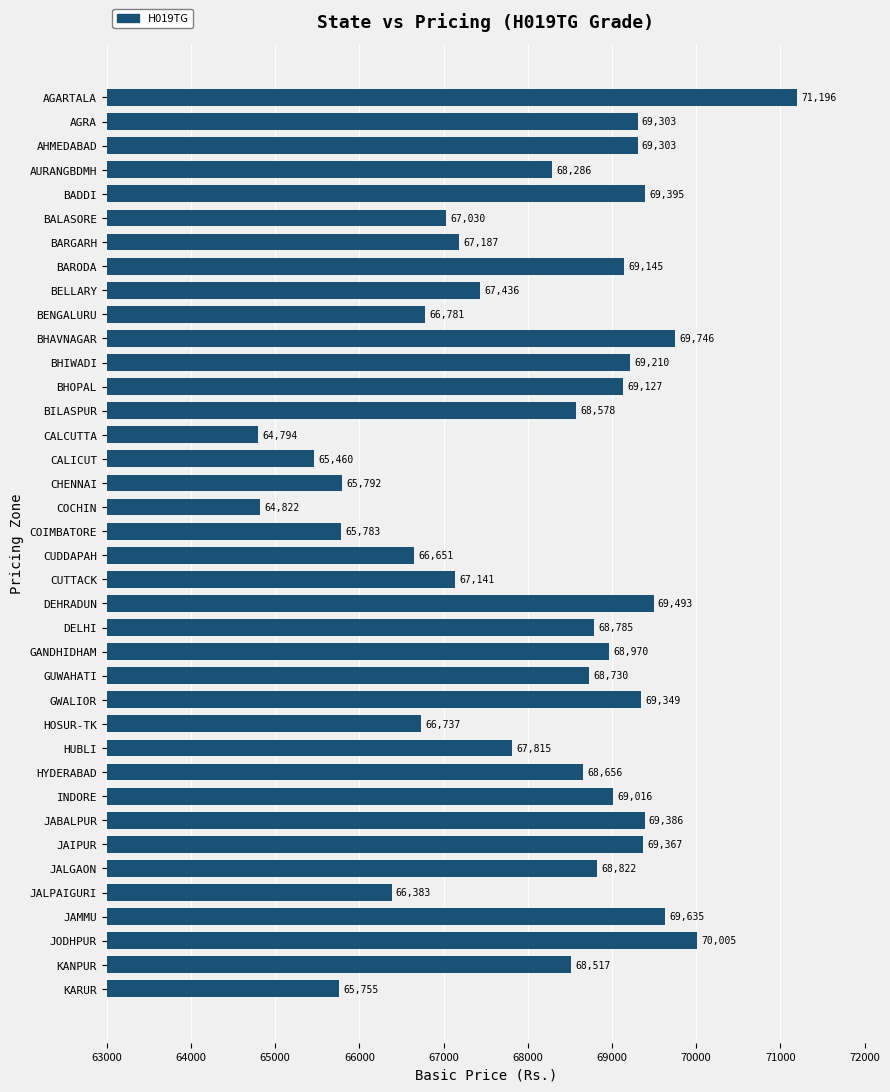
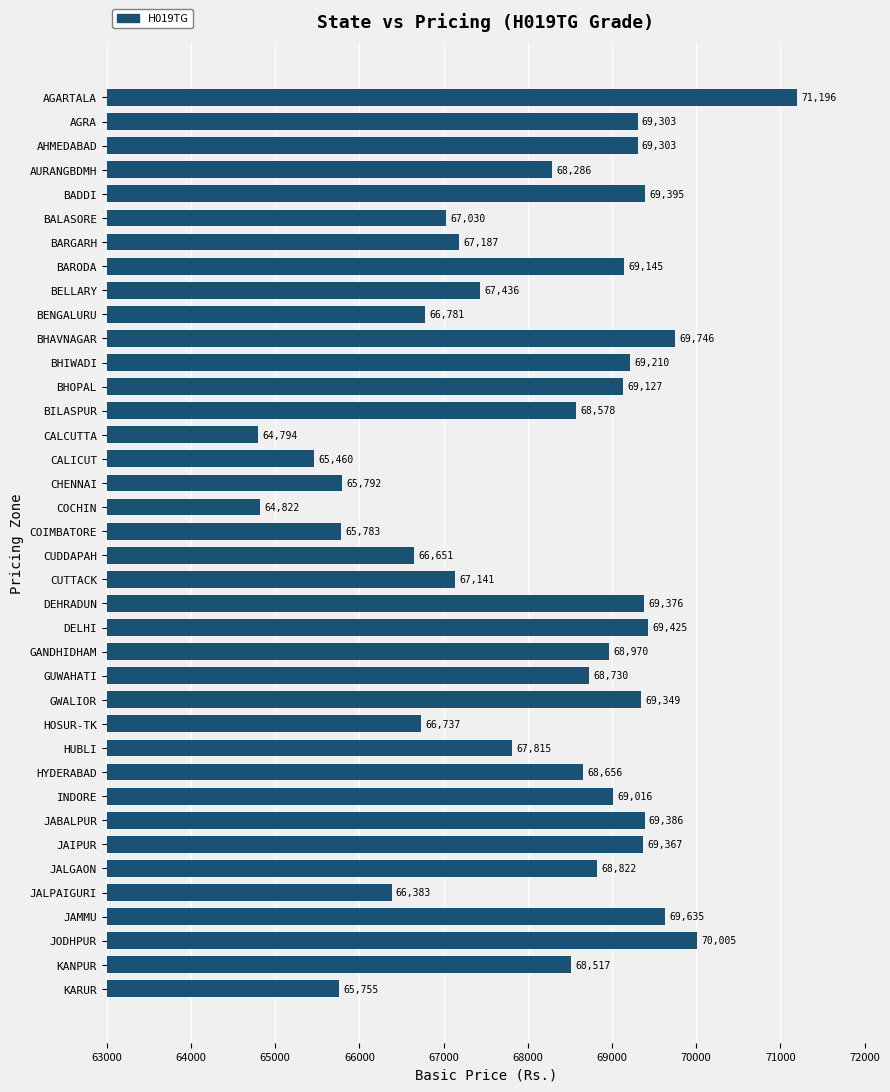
DEHRADUN: 69,493 -> 69,376
DELHI: 68,785 -> 69,425
